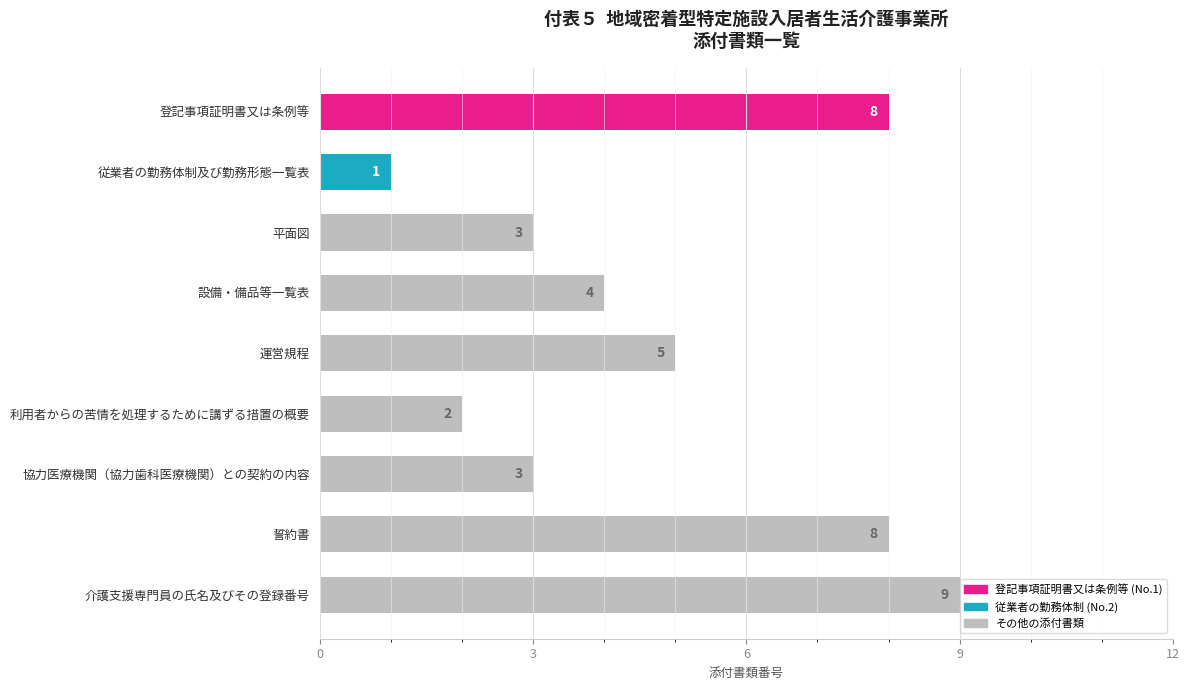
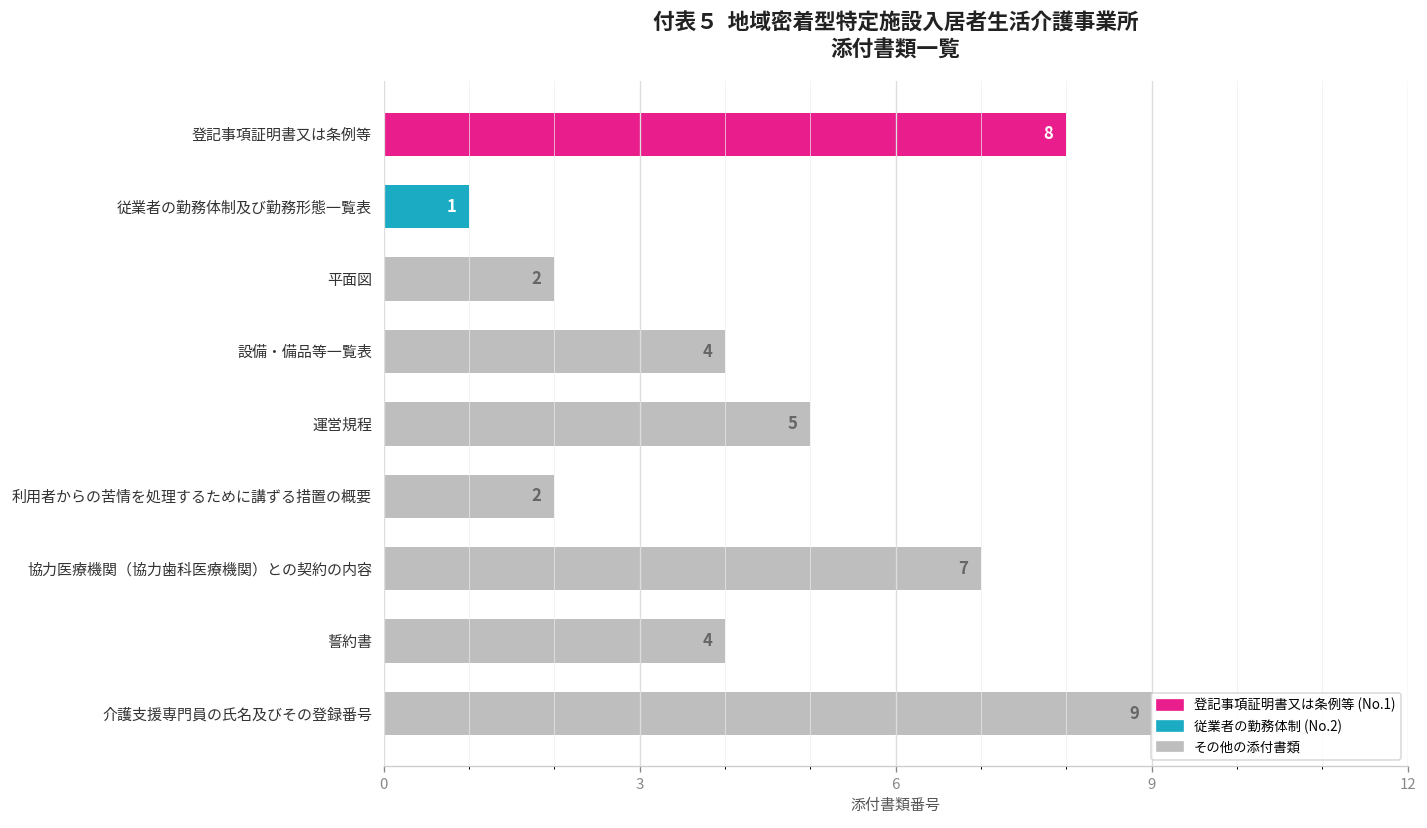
平面図: 3 -> 2
協力医療機関（協力歯科医療機関）との契約の内容: 3 -> 7
誓約書: 8 -> 4
